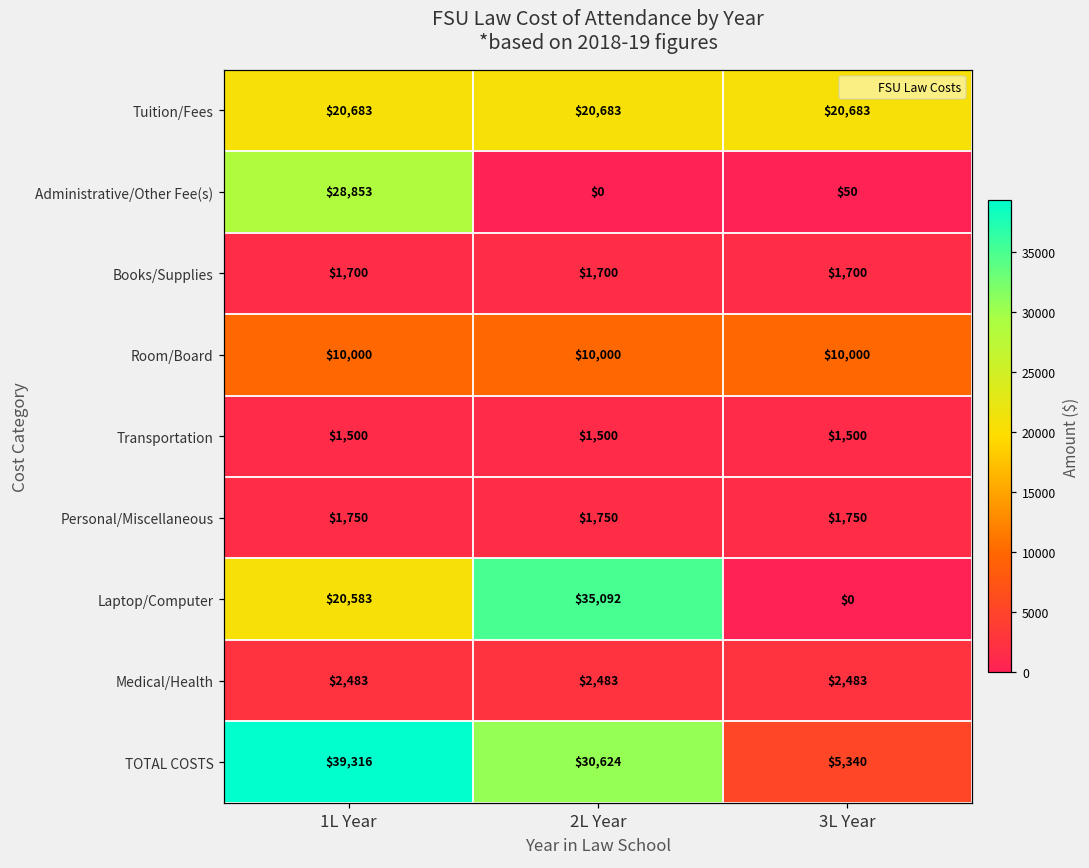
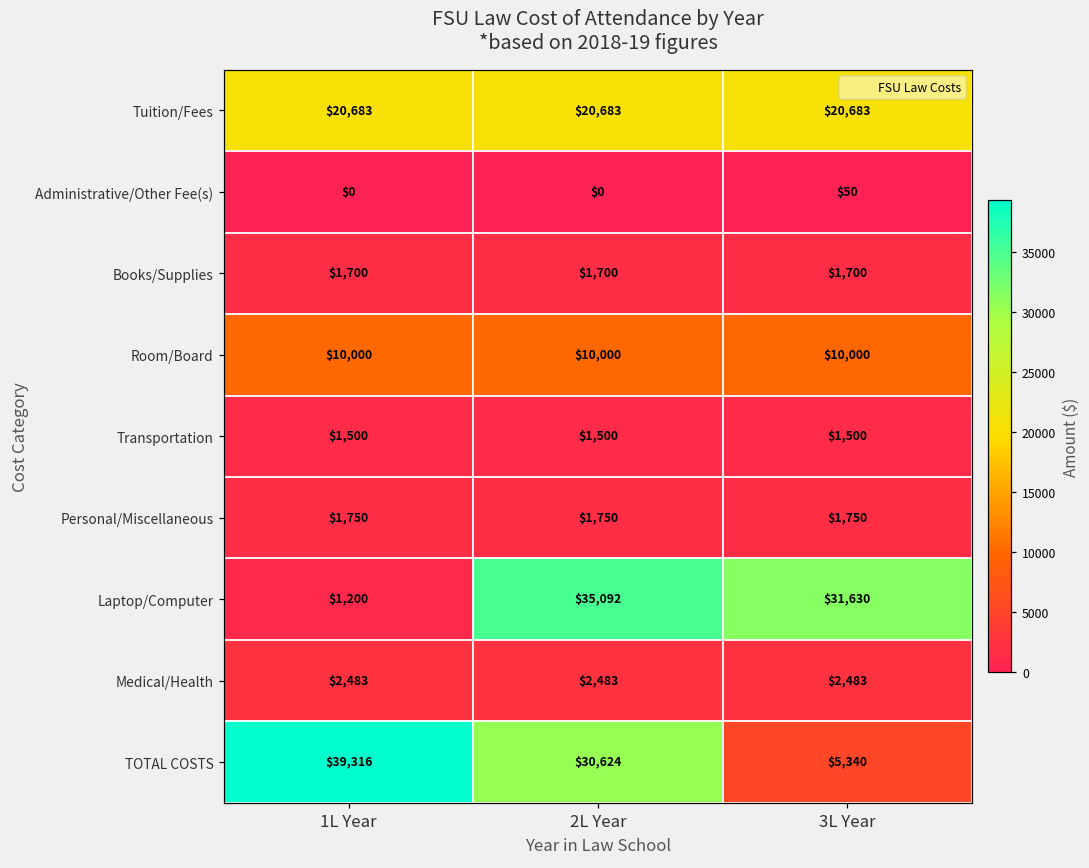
Administrative/Other Fee(s), 1L Year: $28,853 -> $0
Laptop/Computer, 1L Year: $20,583 -> $1,200
Laptop/Computer, 3L Year: $0 -> $31,630
